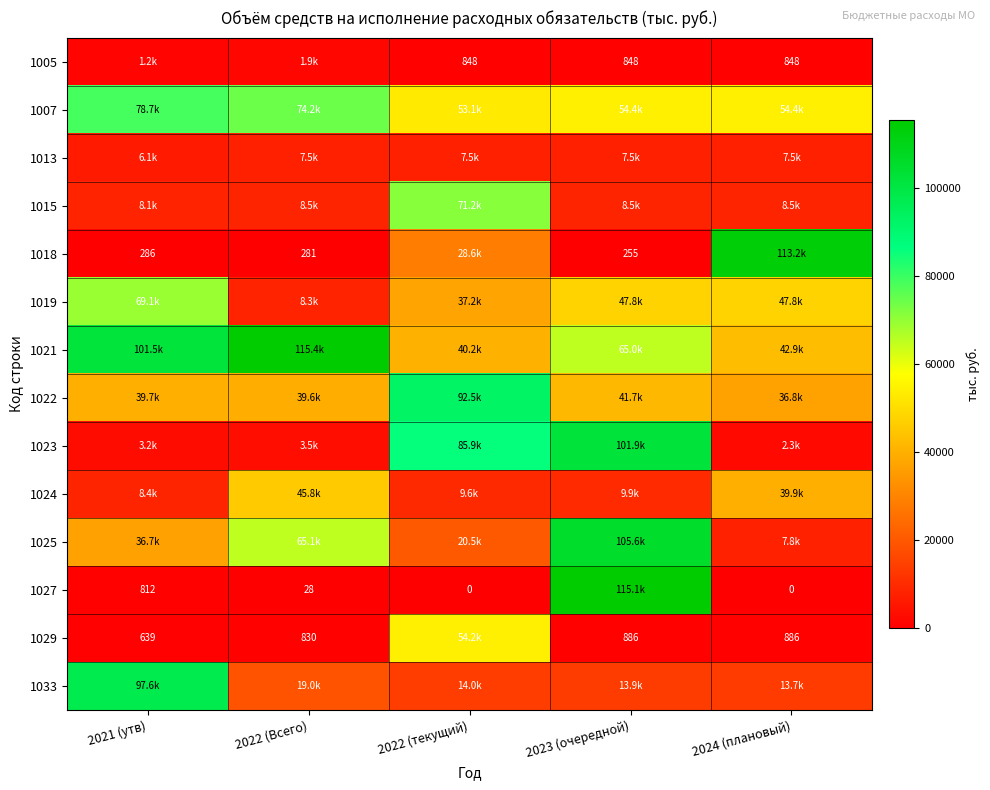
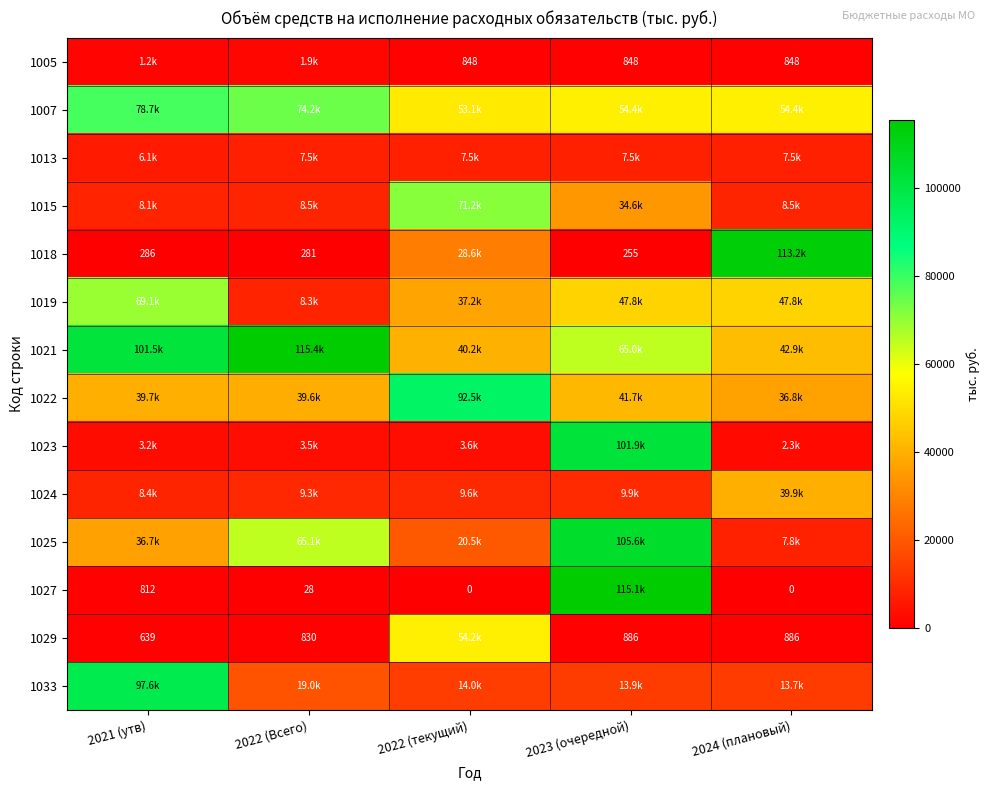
1015, 2023 (очередной): 8.5k -> 34.6k
1023, 2022 (текущий): 85.9k -> 3.6k
1024, 2022 (Всего): 45.8k -> 9.3k
